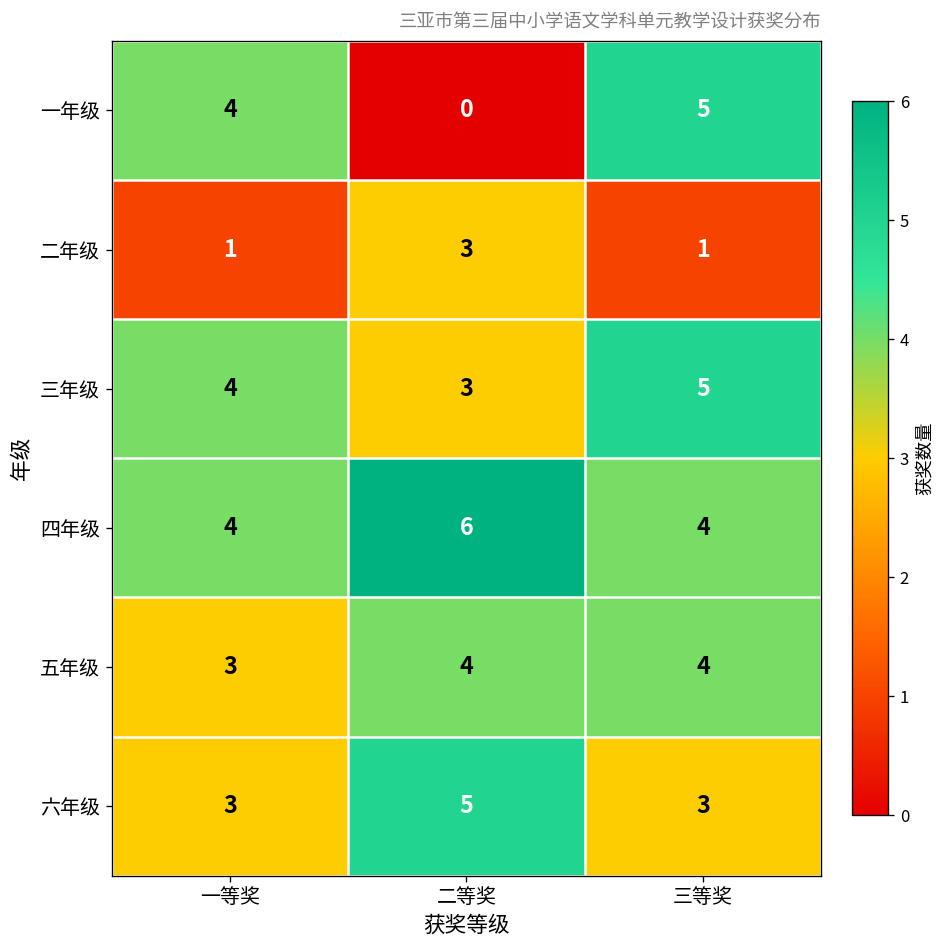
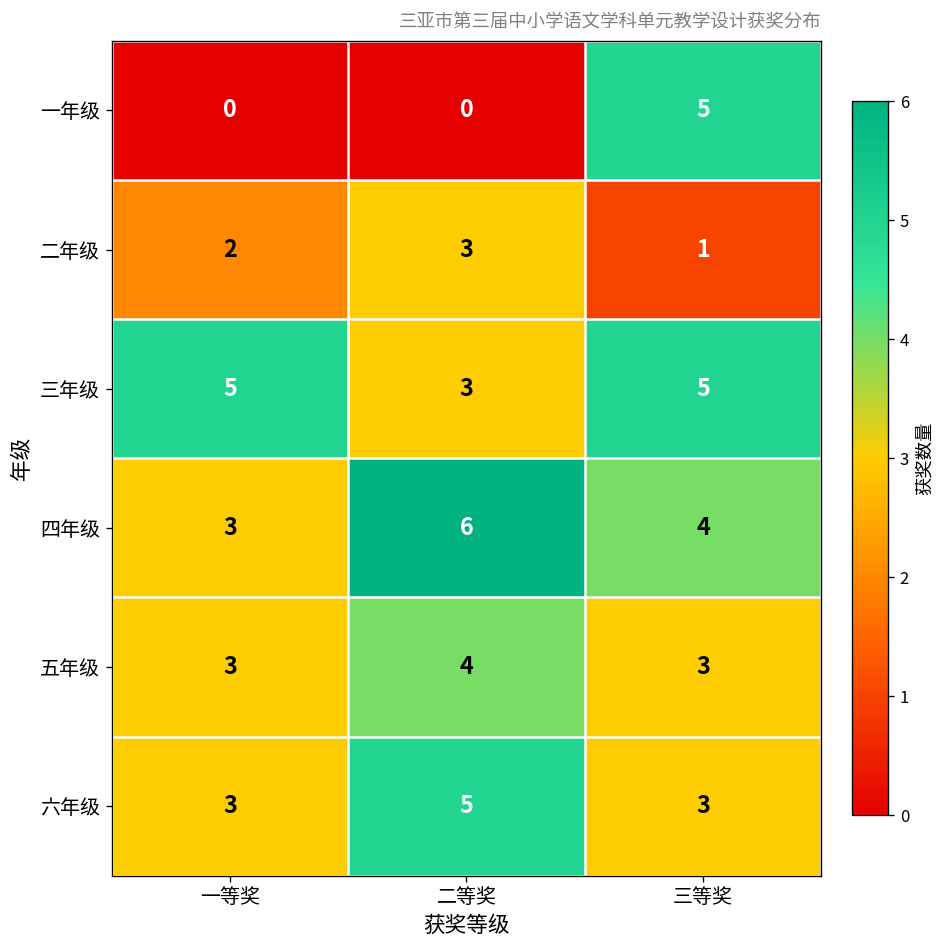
一年级, 一等奖: 4 -> 0
二年级, 一等奖: 1 -> 2
三年级, 一等奖: 4 -> 5
四年级, 一等奖: 4 -> 3
五年级, 三等奖: 4 -> 3
